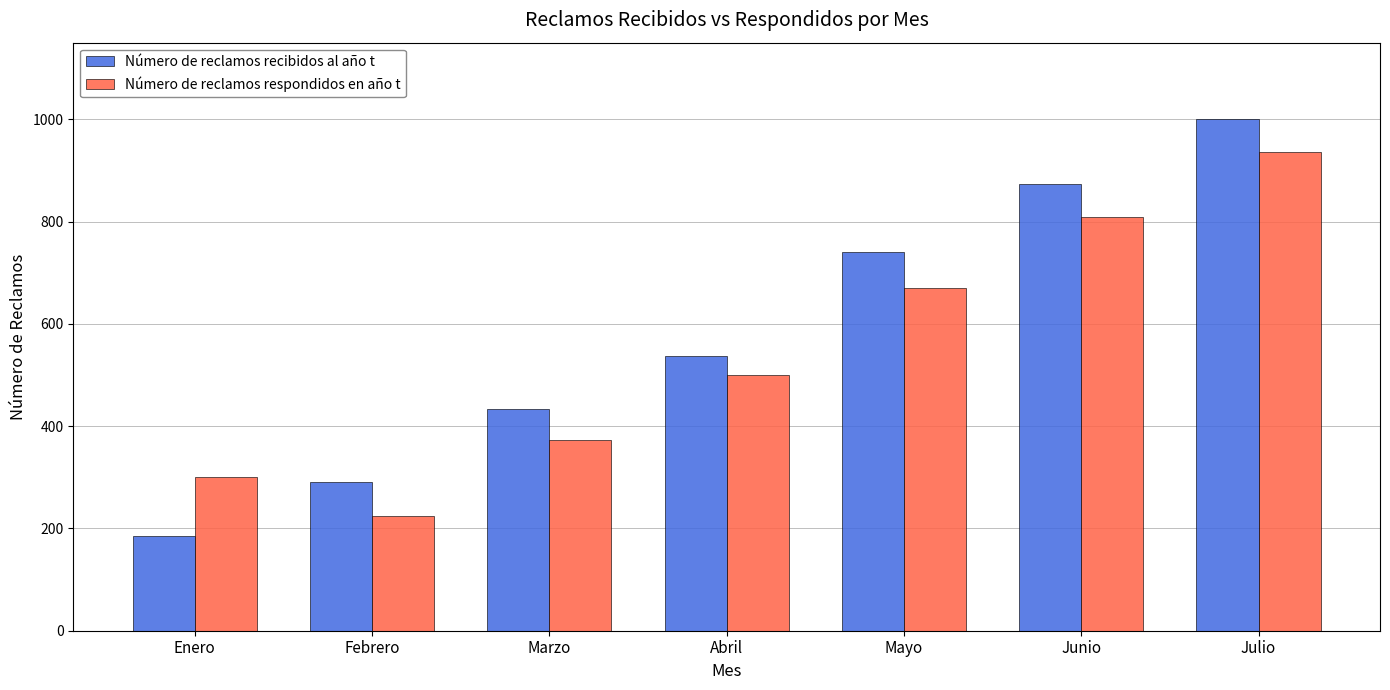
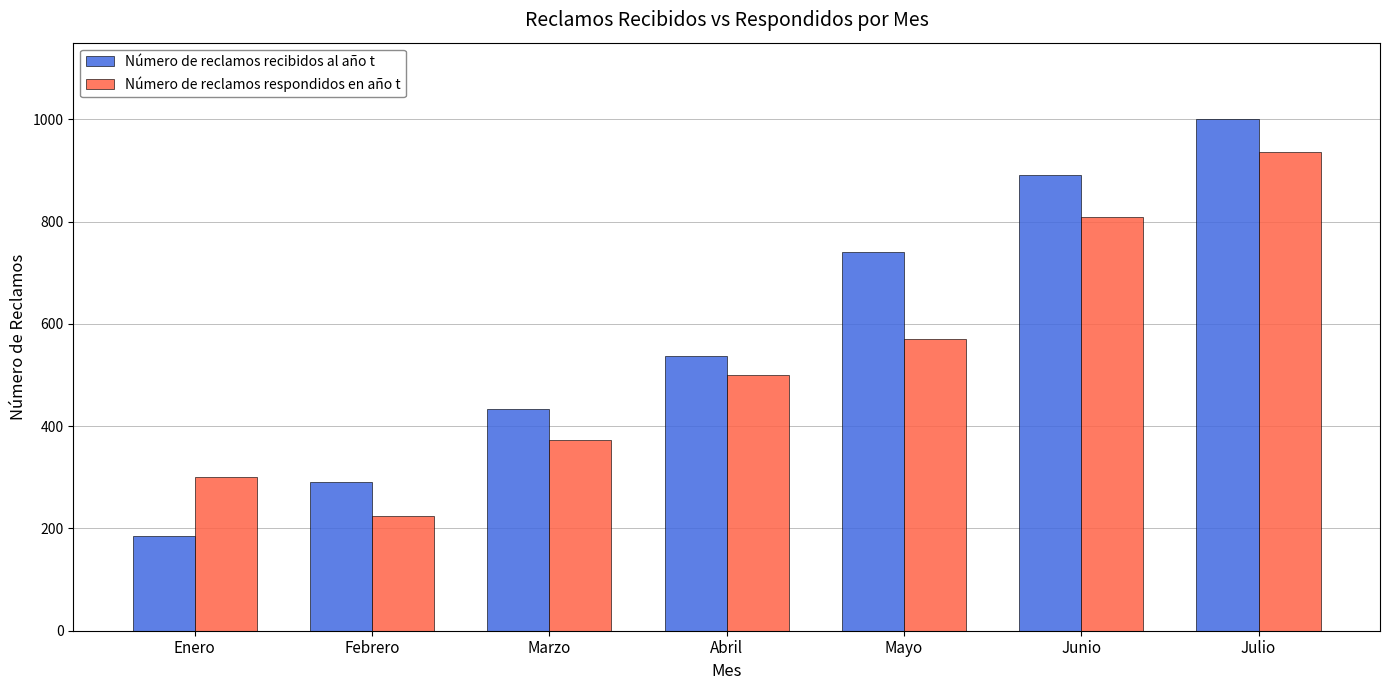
Número de reclamos respondidos en año t, Mayo: 670 -> 570
Número de reclamos recibidos al año t, Junio: 870 -> 890
